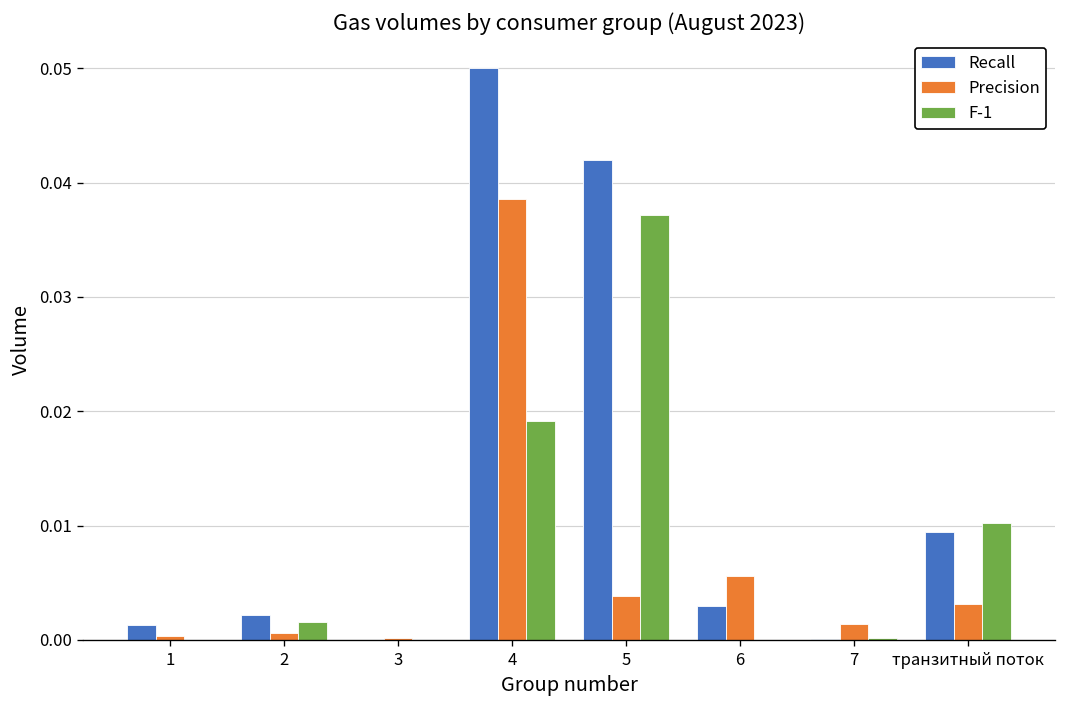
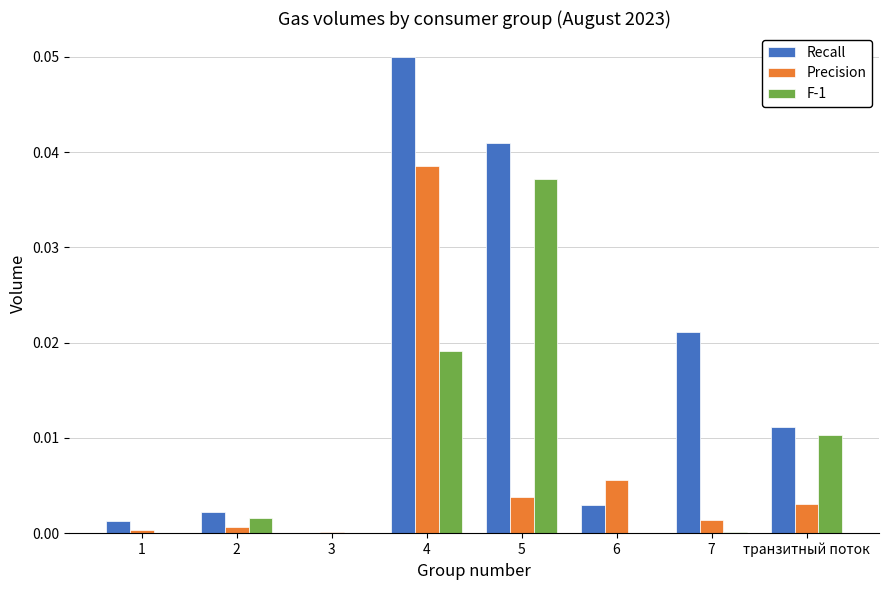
Recall, 5: 0.042 -> 0.041
Recall, 7: 0.000 -> 0.021
Recall, транзитный поток: 0.009 -> 0.011
